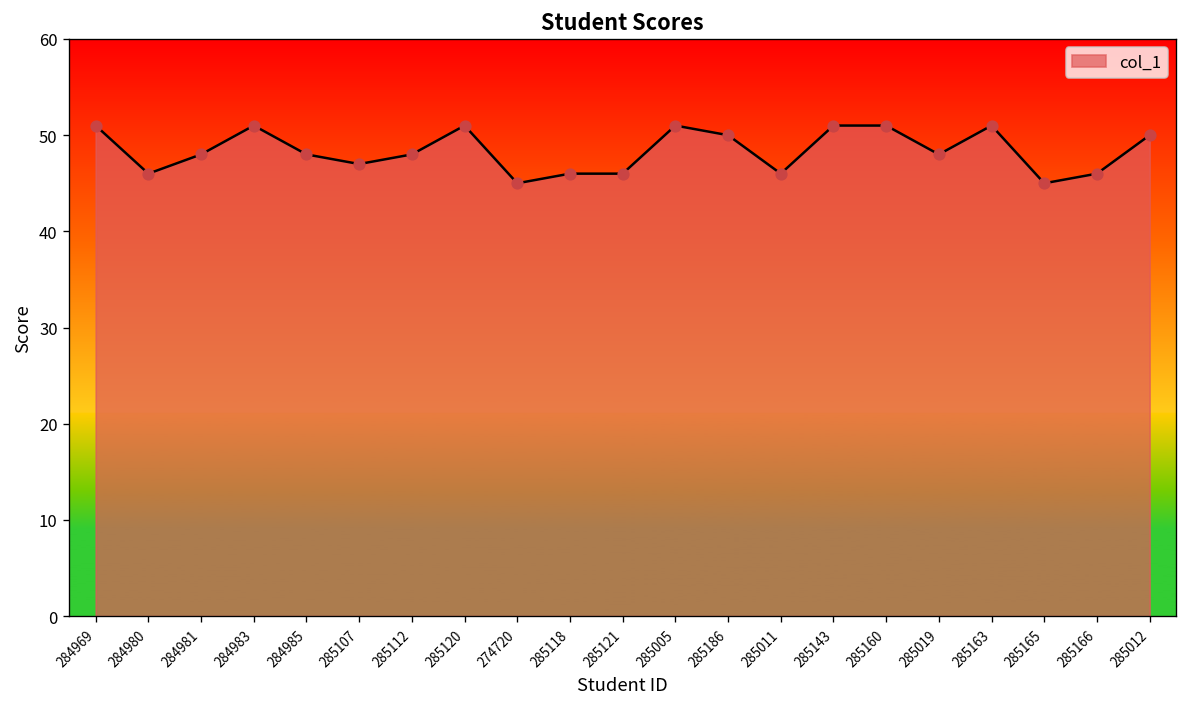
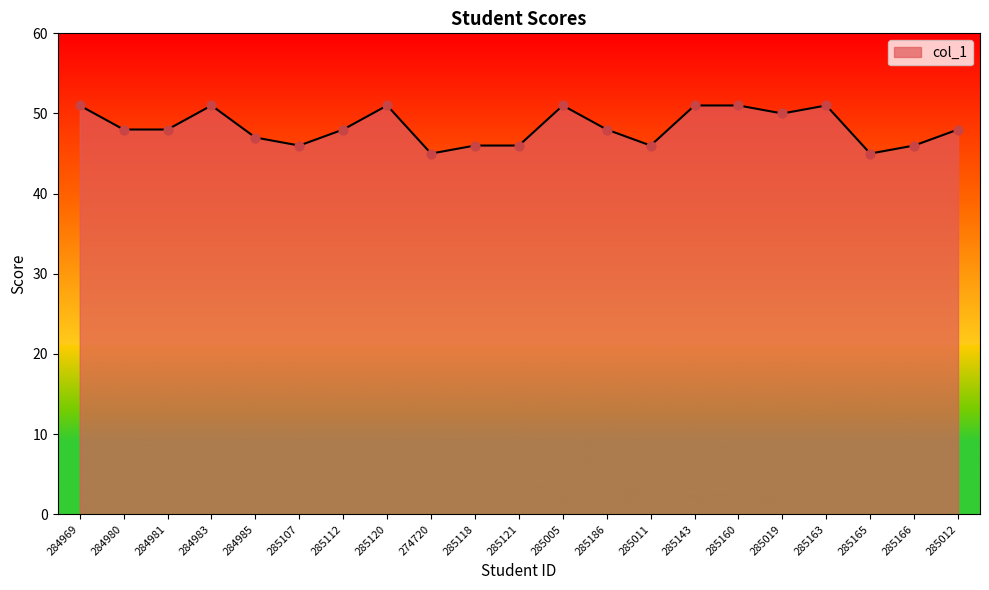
284980: 46 -> 48
284985: 48 -> 47
285107: 47 -> 46
285186: 50 -> 48
285019: 48 -> 50
285012: 50 -> 48
